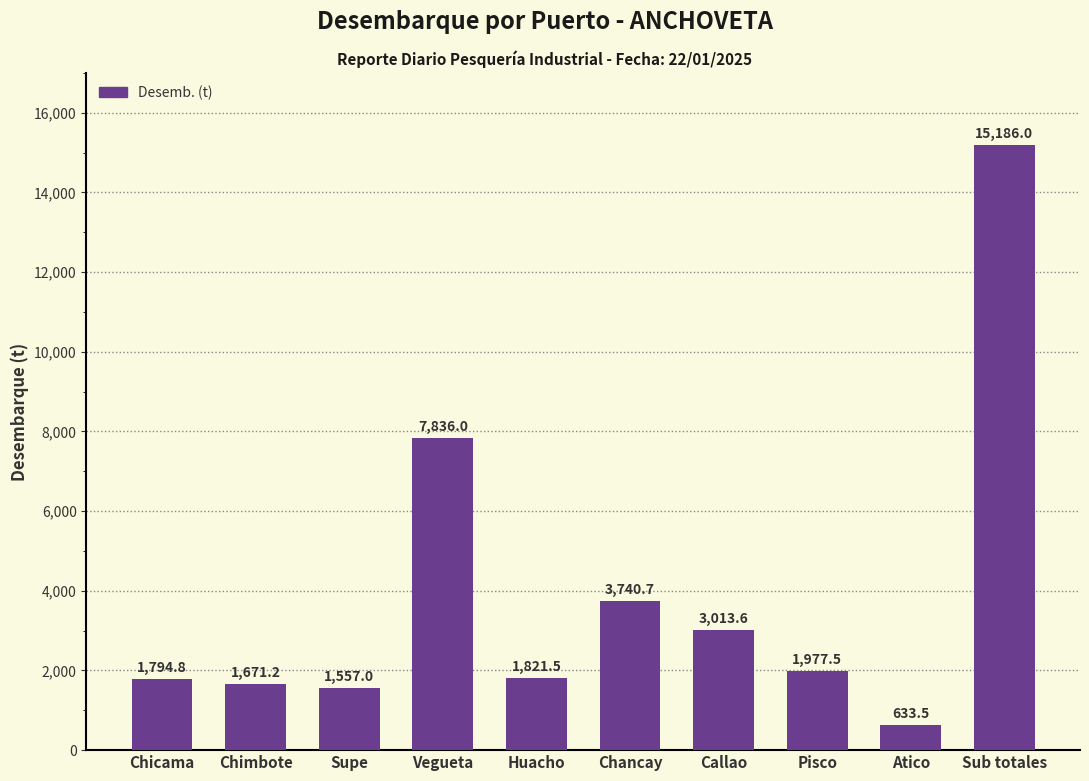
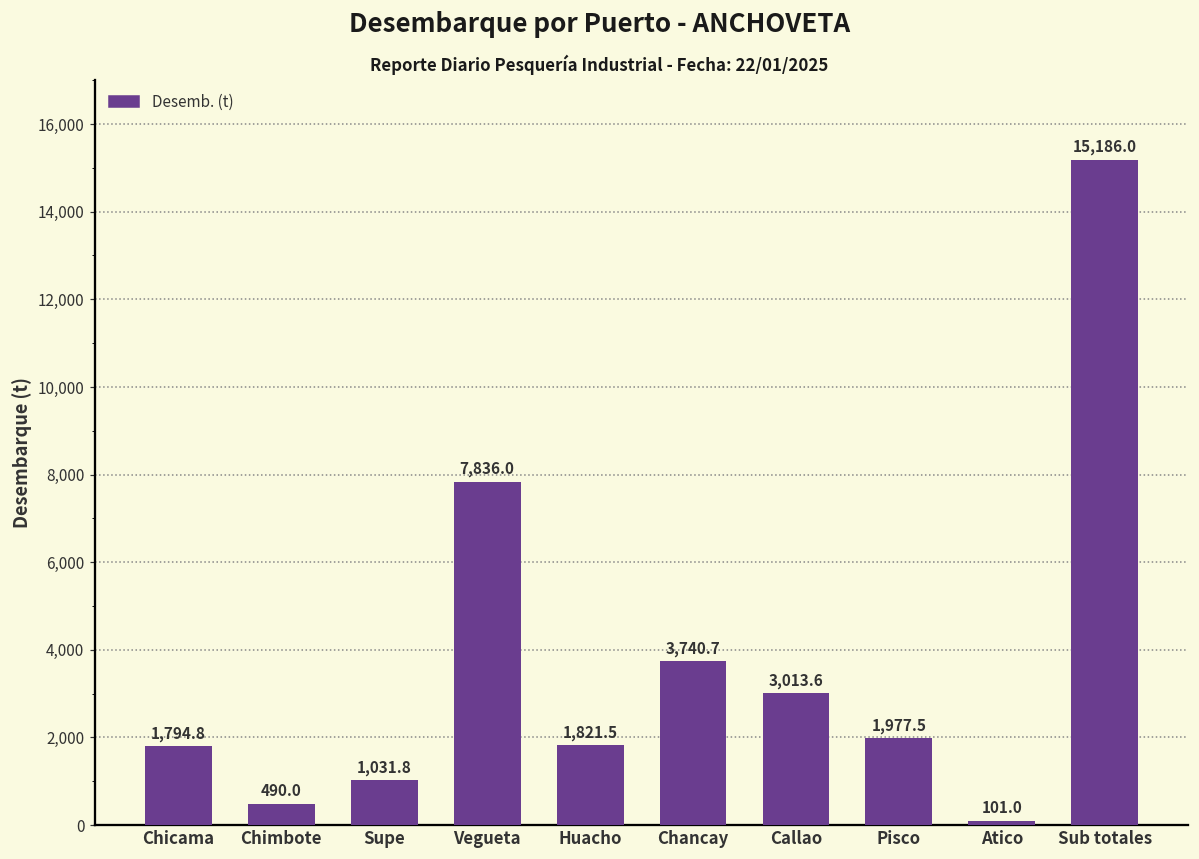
Chimbote: 1,671.2 -> 490.0
Supe: 1,557.0 -> 1,031.8
Atico: 633.5 -> 101.0
